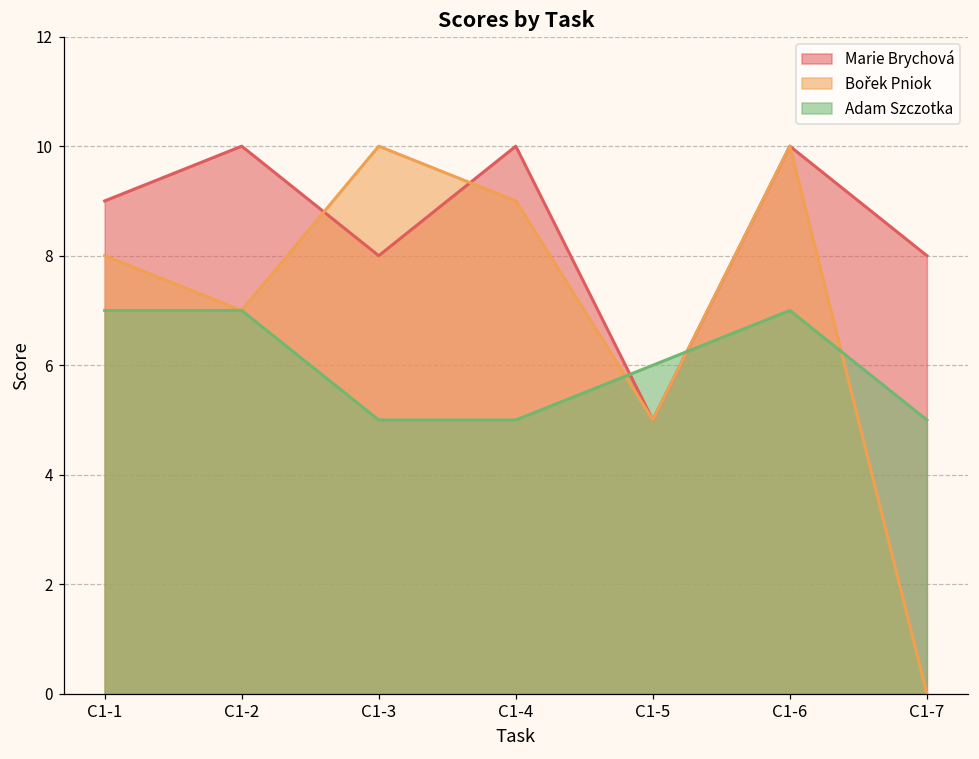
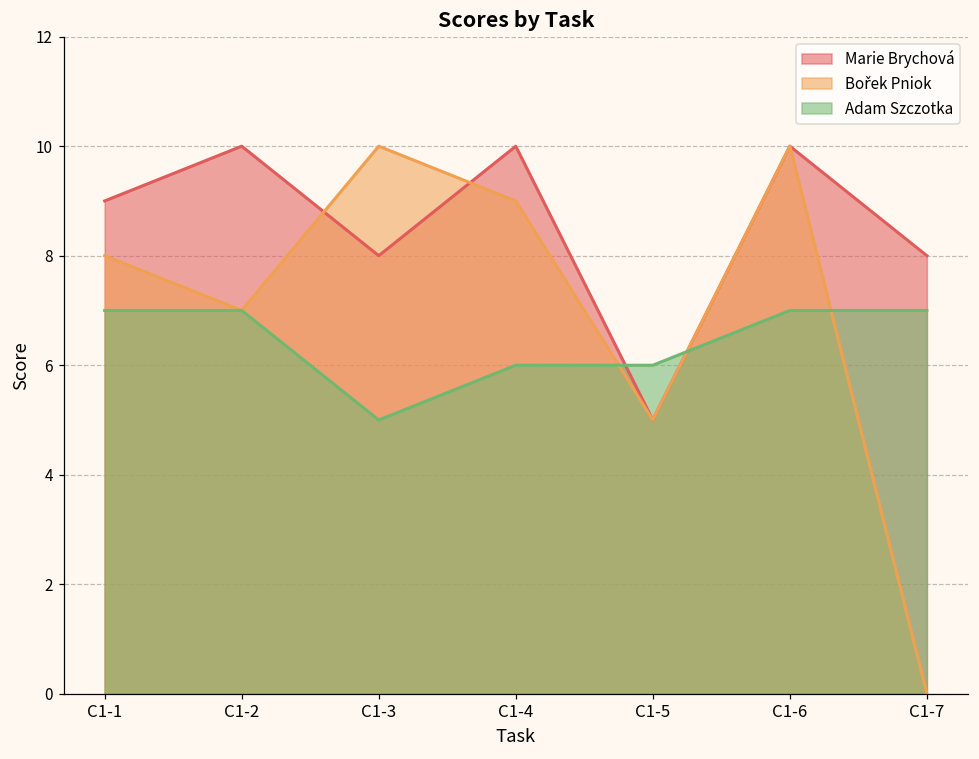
Adam Szczotka, C1-4: 5 -> 6
Adam Szczotka, C1-7: 5 -> 7
